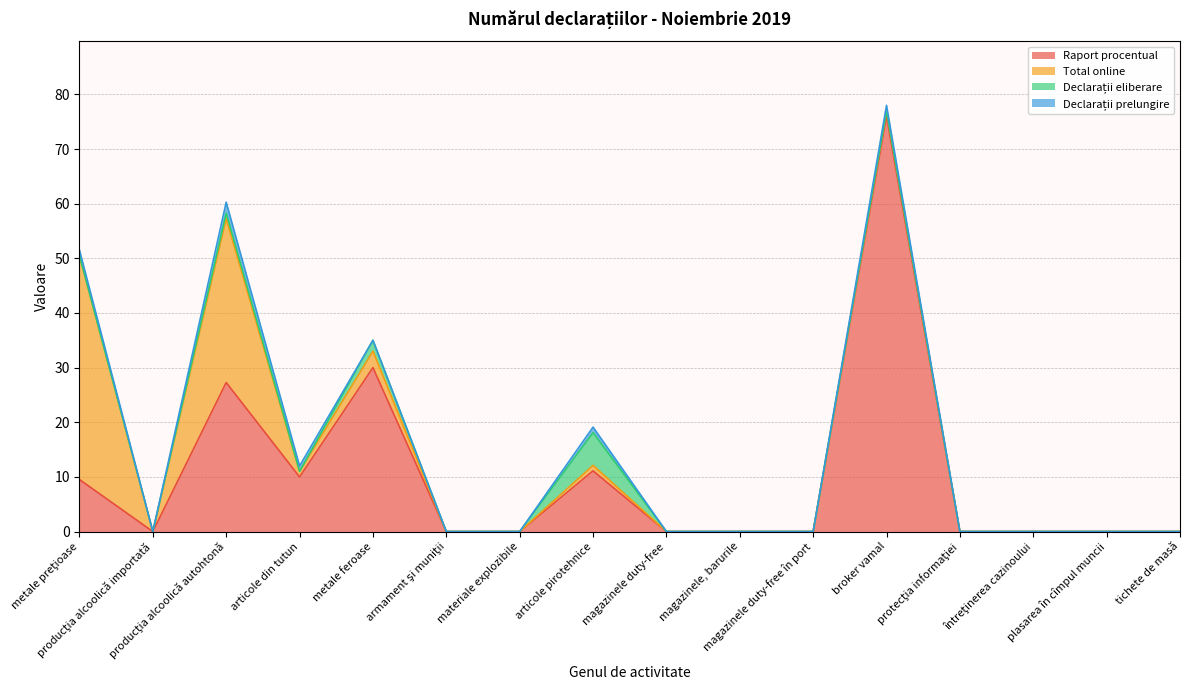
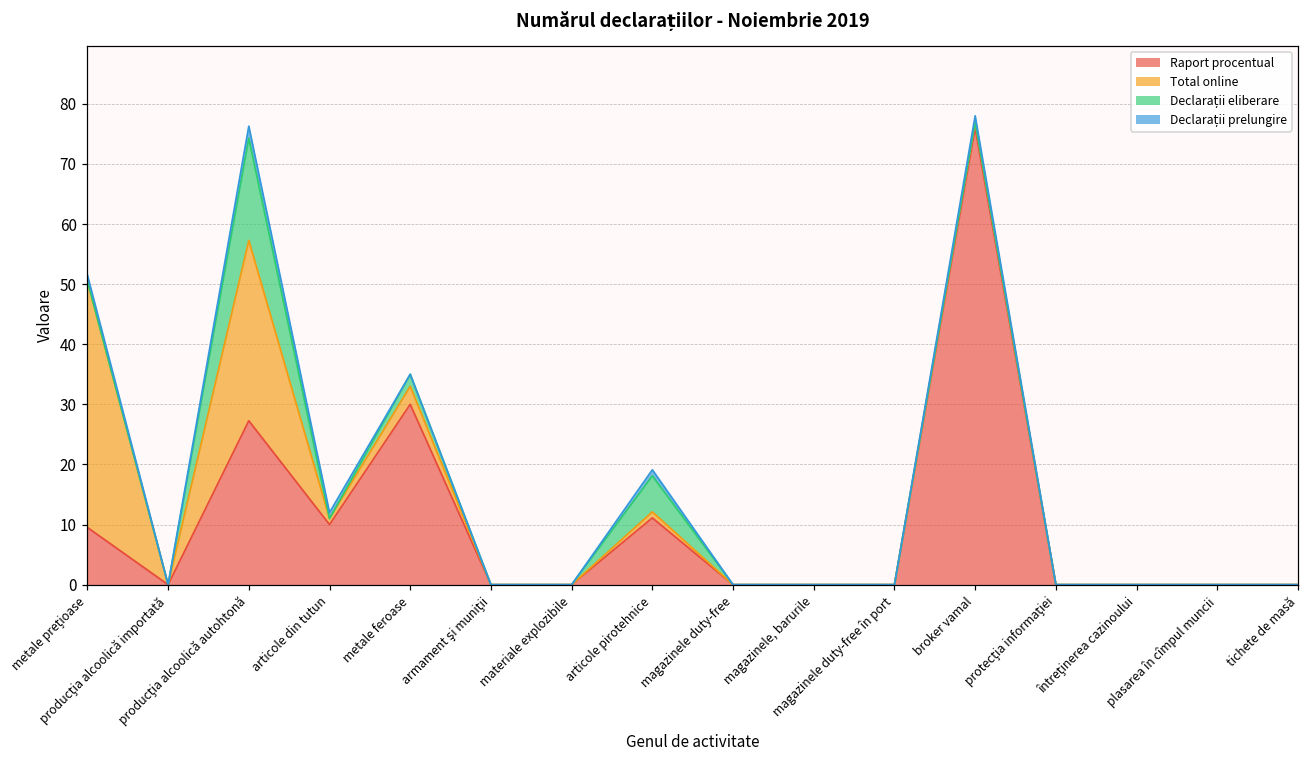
Declarații eliberare, producţia alcoolică autohtonă: 1 -> 17
